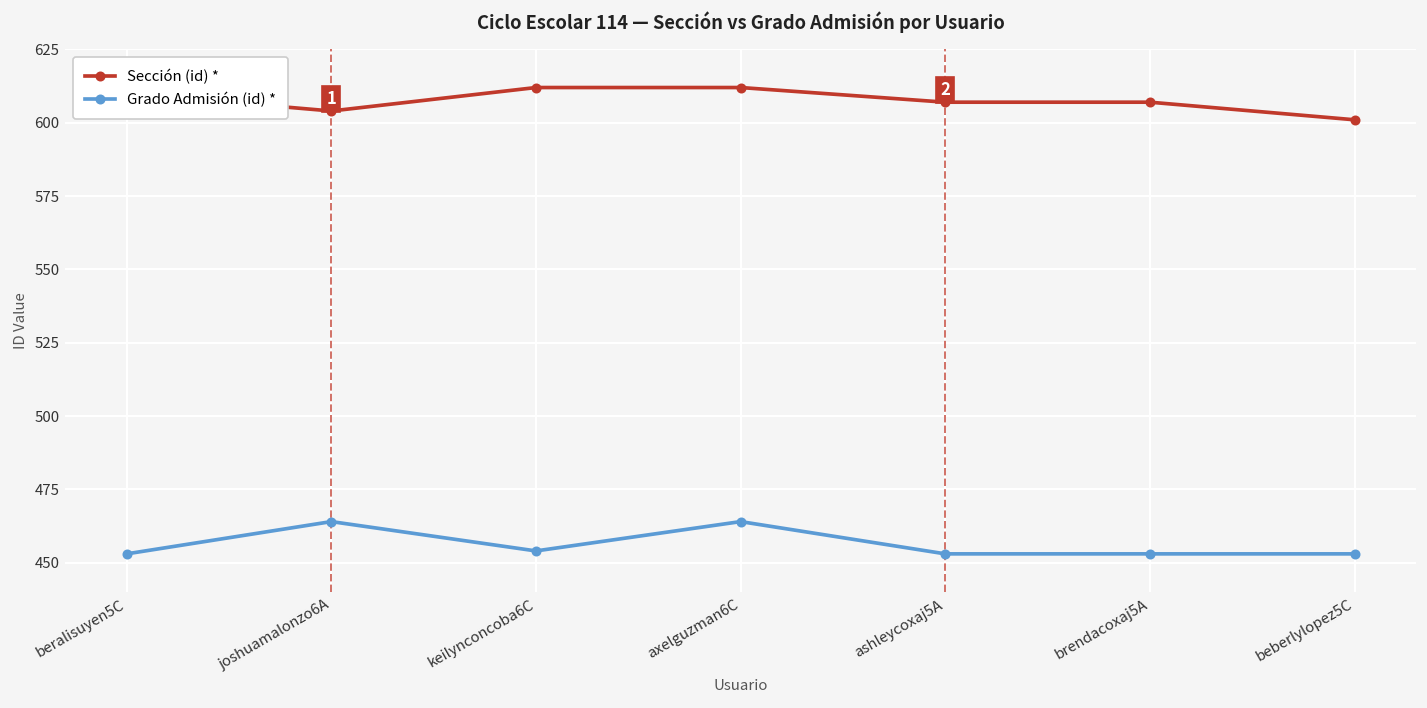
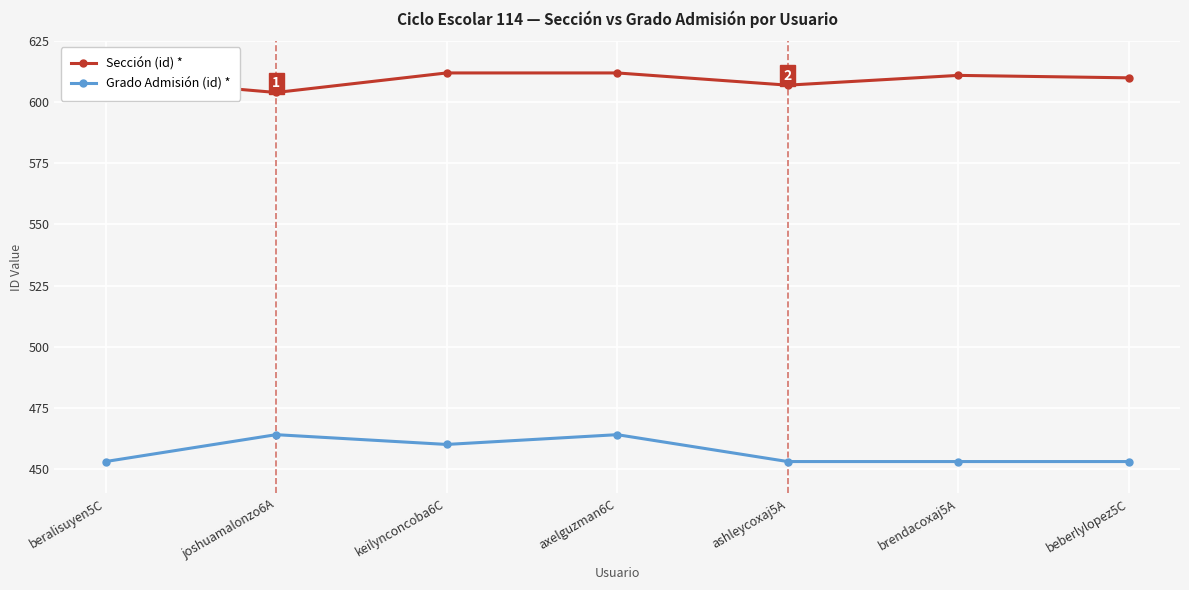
Grado Admisión (id) *, keilynconcoba6C: 454 -> 460
Sección (id) *, brendacoxaj5A: 607 -> 611
Sección (id) *, beberlylopez5C: 601 -> 610
